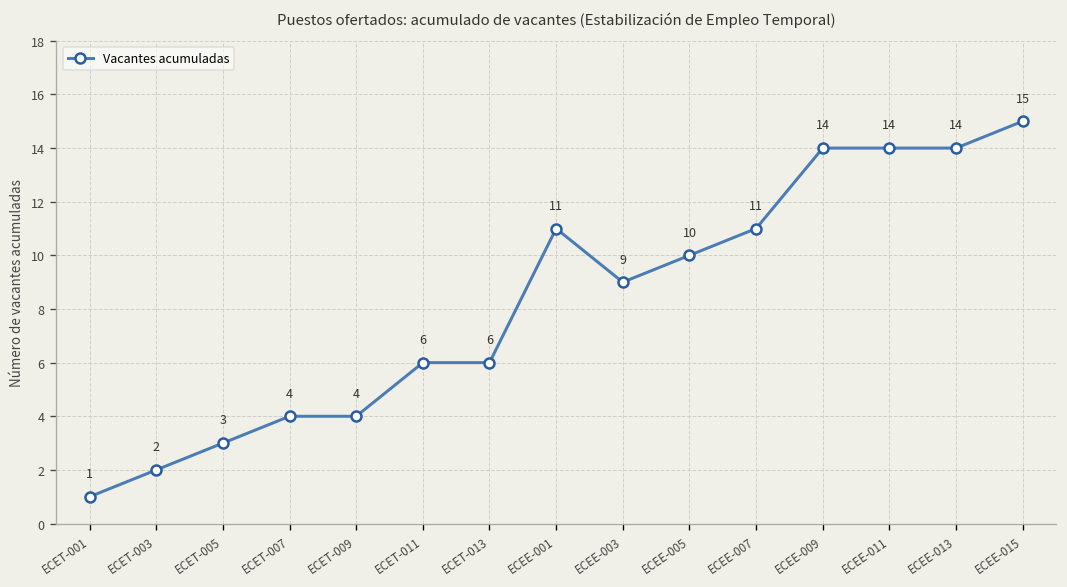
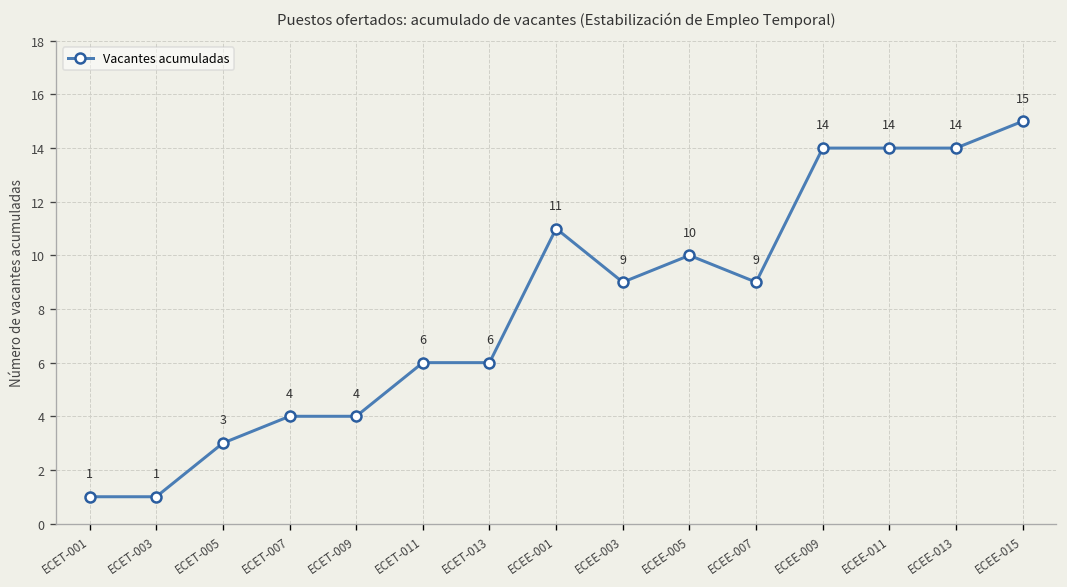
ECET-003: 2 -> 1
ECEE-007: 11 -> 9
